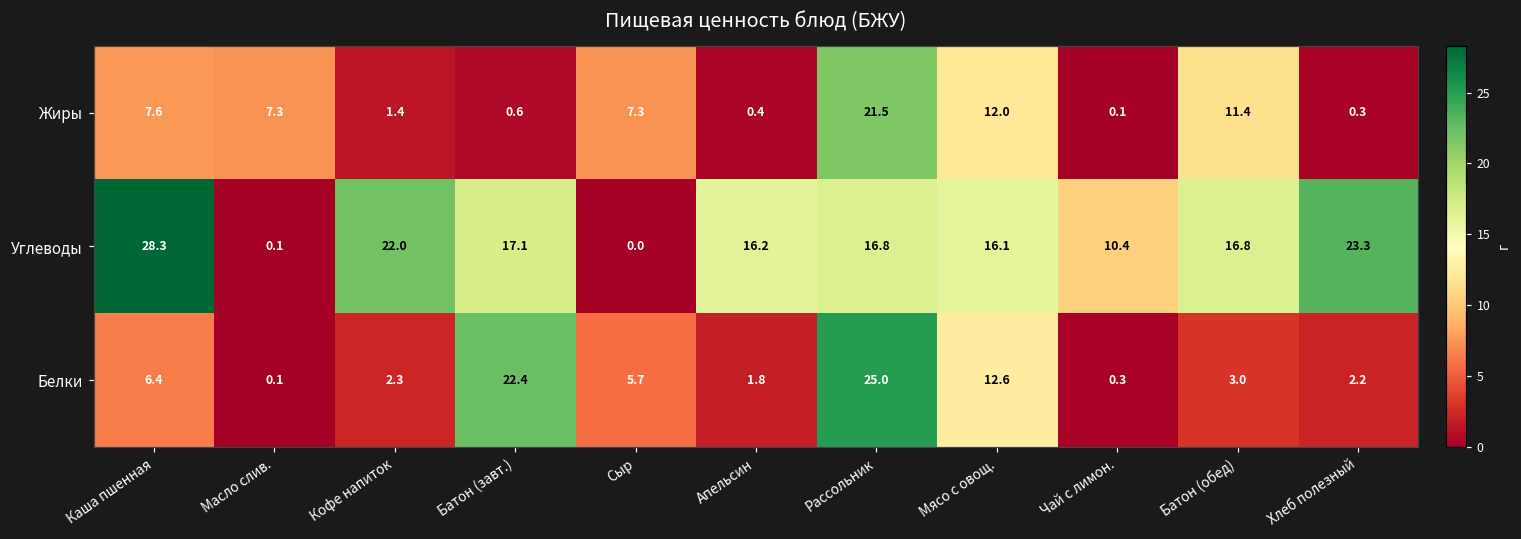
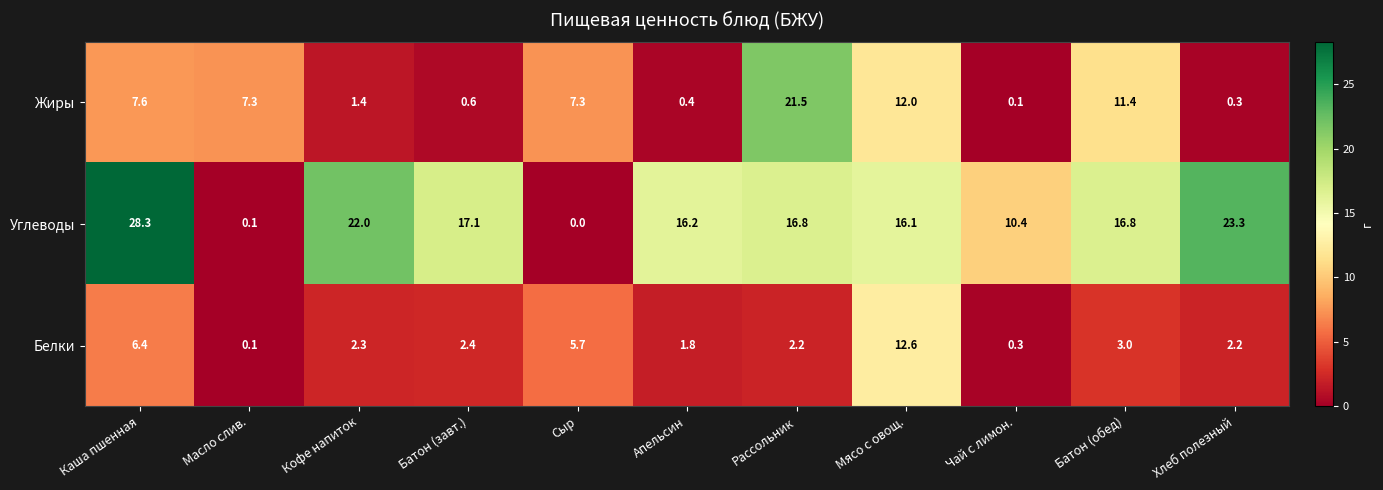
Белки, Батон (завт.): 22.4 -> 2.4
Белки, Рассольник: 25.0 -> 2.2
